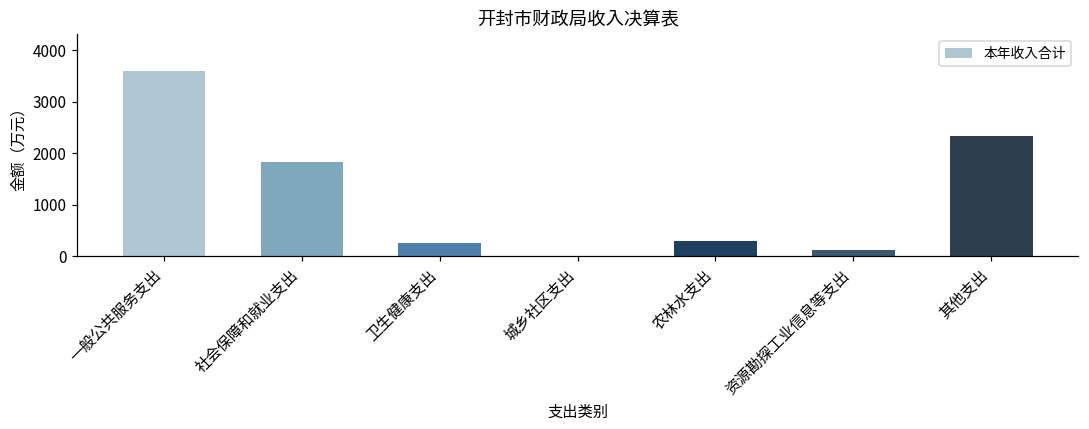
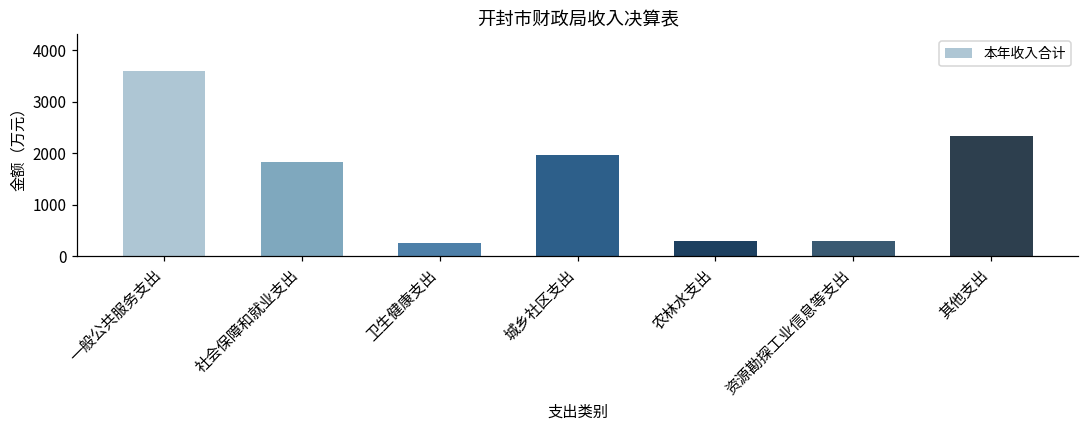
城乡社区支出: 0 -> 2000
资源勘探工业信息等支出: 100 -> 300
